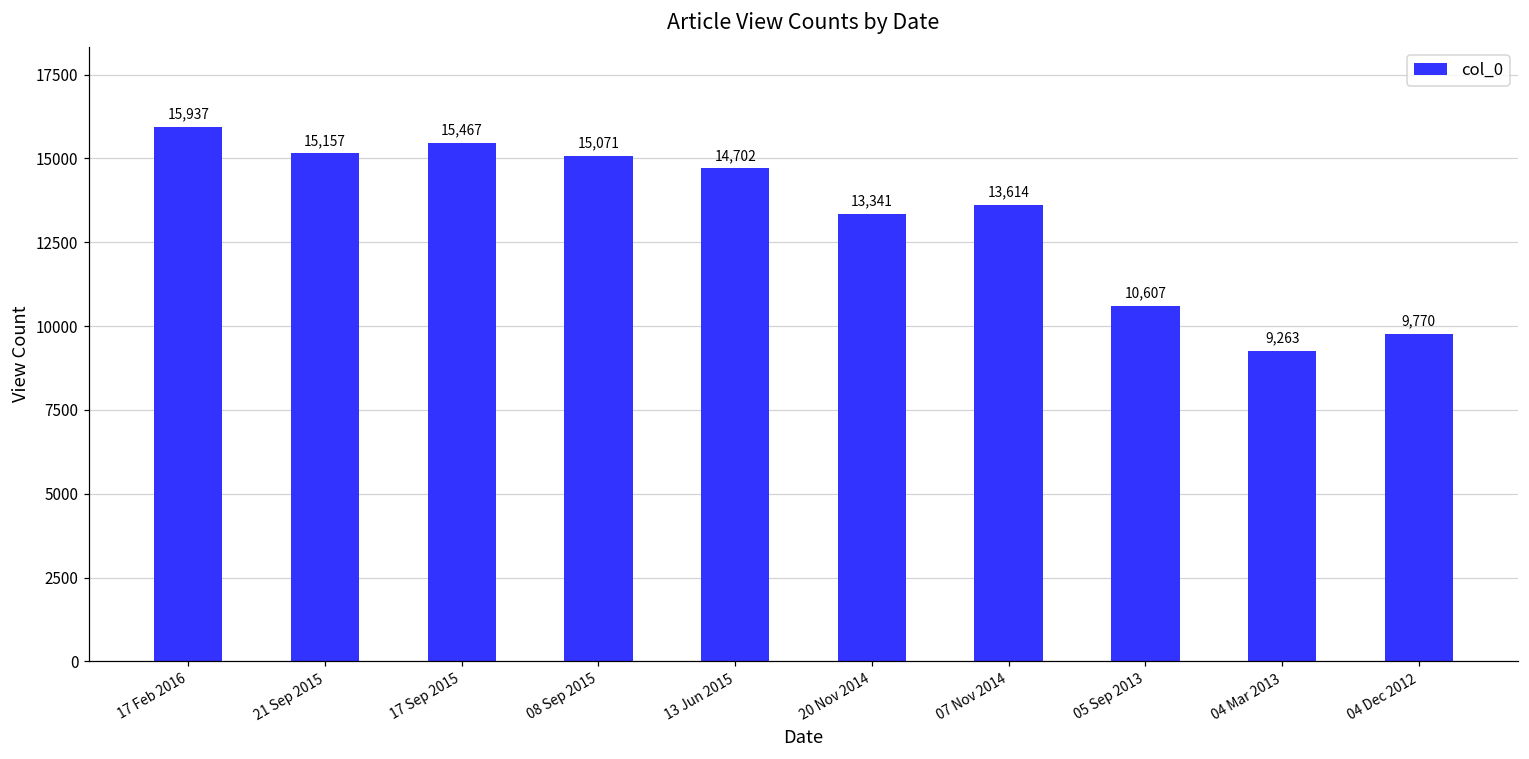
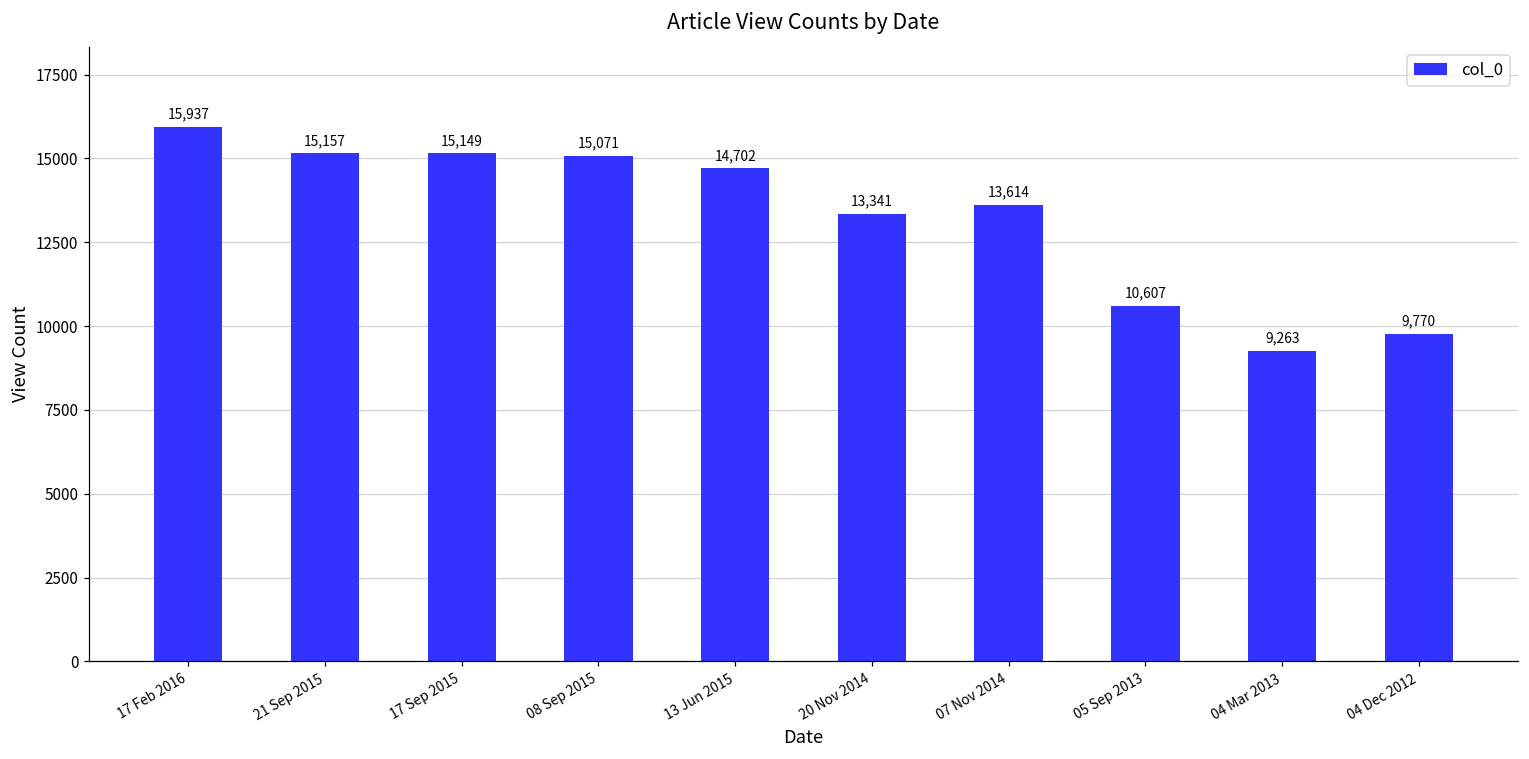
17 Sep 2015: 15,467 -> 15,149
